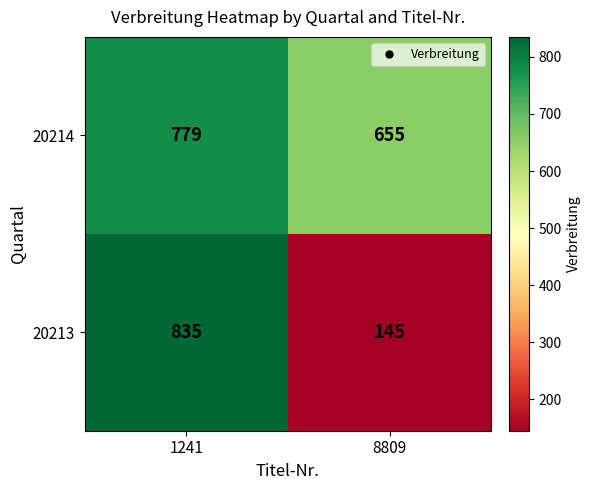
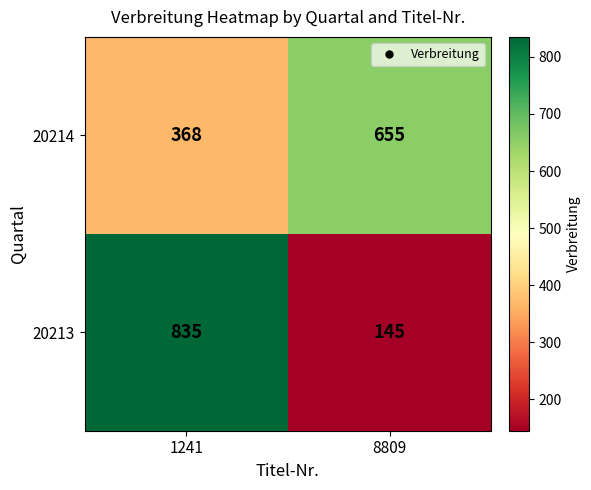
20214, 1241: 779 -> 368
